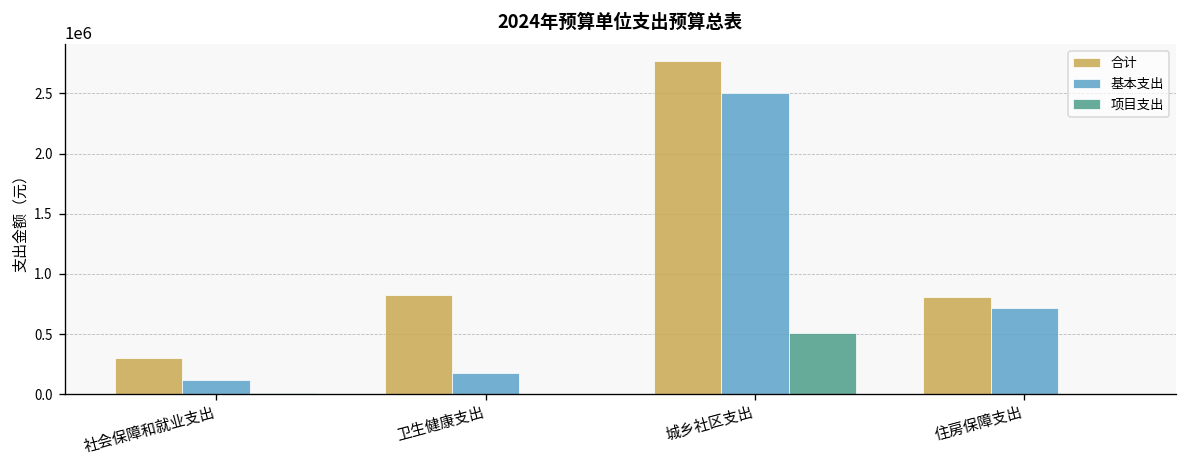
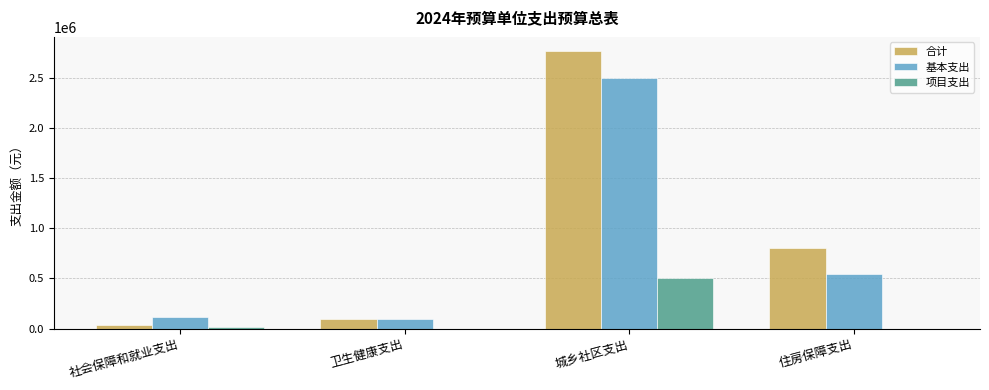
合计, 社会保障和就业支出: 300000 -> 40000
合计, 卫生健康支出: 830000 -> 90000
基本支出, 卫生健康支出: 170000 -> 90000
基本支出, 住房保障支出: 720000 -> 540000
